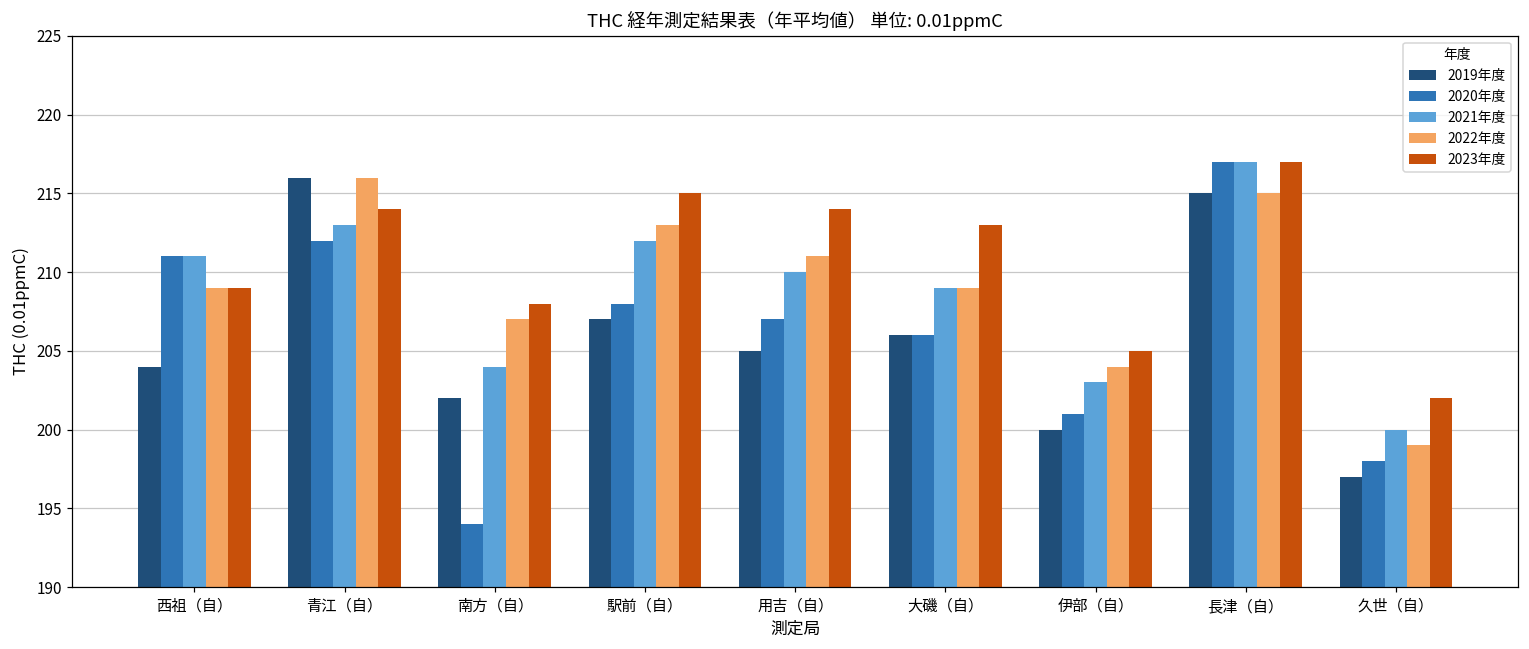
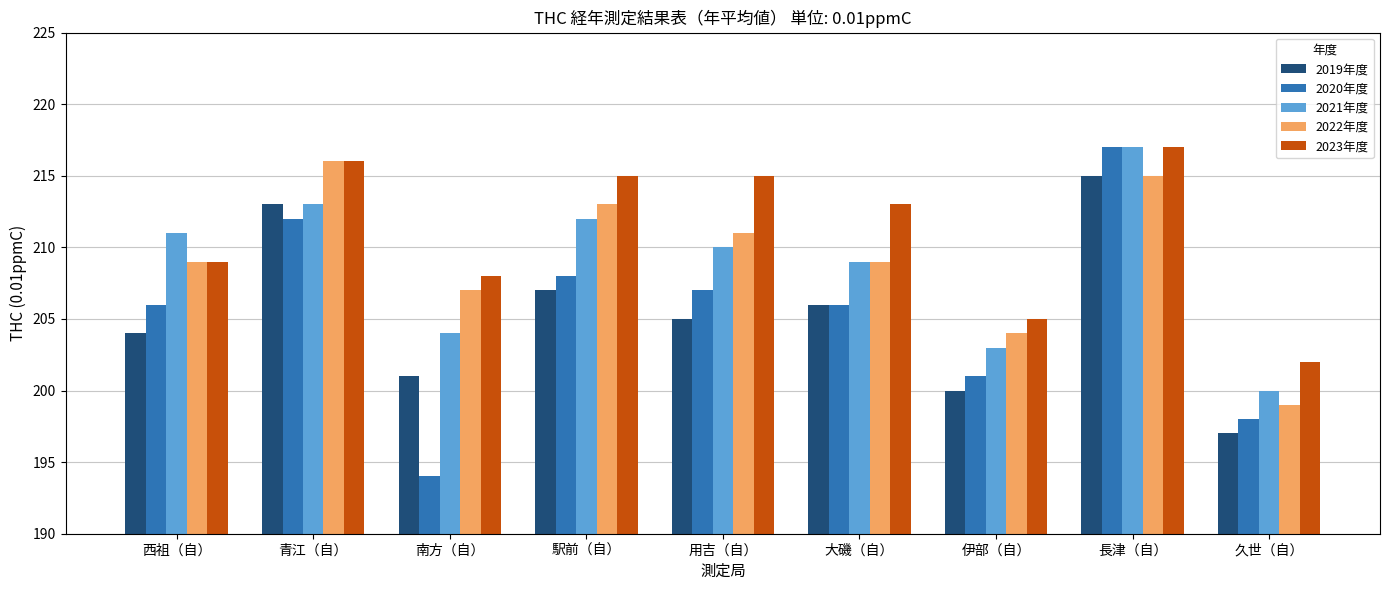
2020年度, 西祖（自）: 211 -> 206
2019年度, 青江（自）: 216 -> 213
2023年度, 青江（自）: 214 -> 216
2019年度, 南方（自）: 202 -> 201
2023年度, 用吉（自）: 214 -> 215
